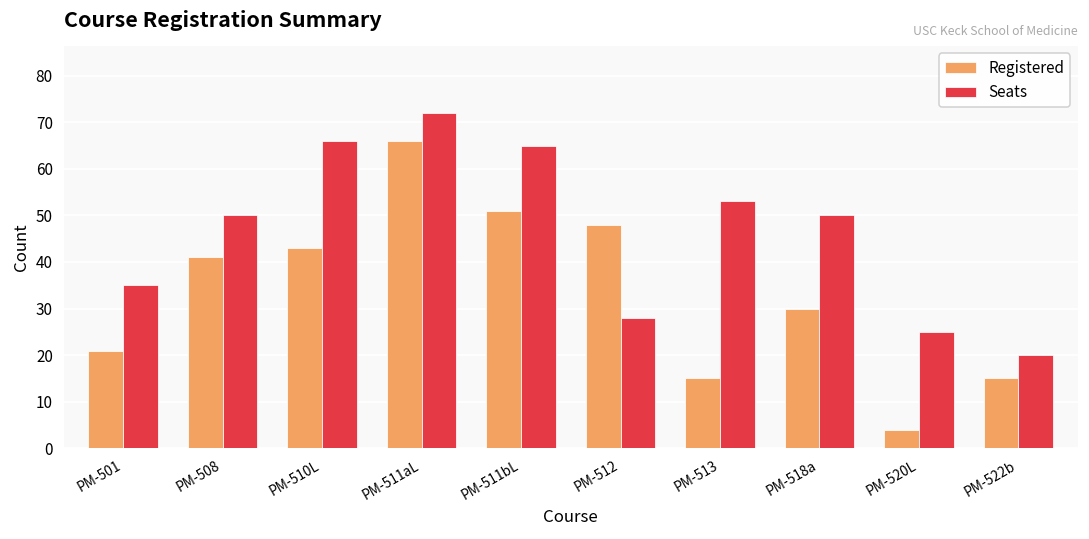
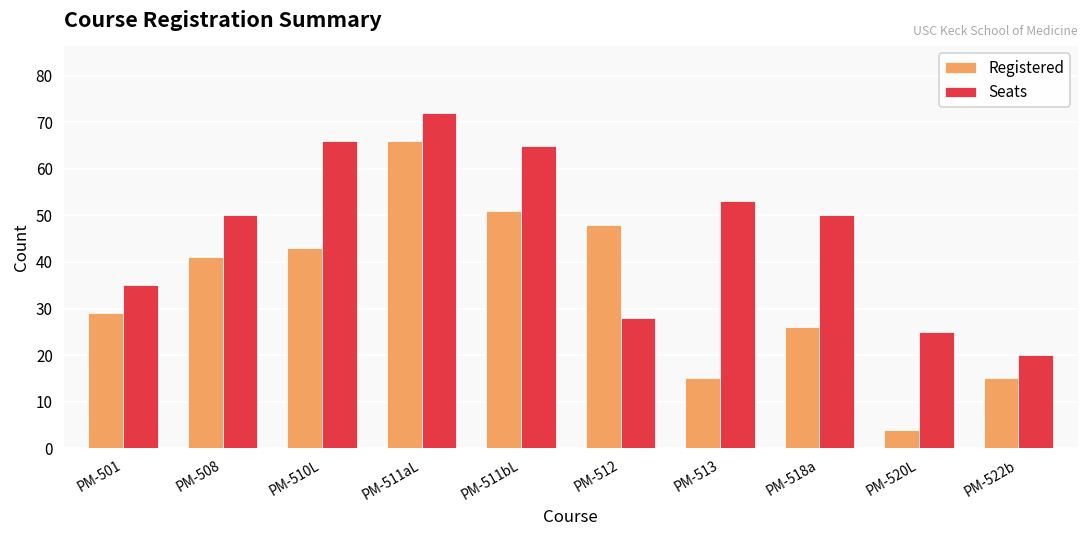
Registered, PM-501: 21 -> 29
Registered, PM-518a: 30 -> 26
